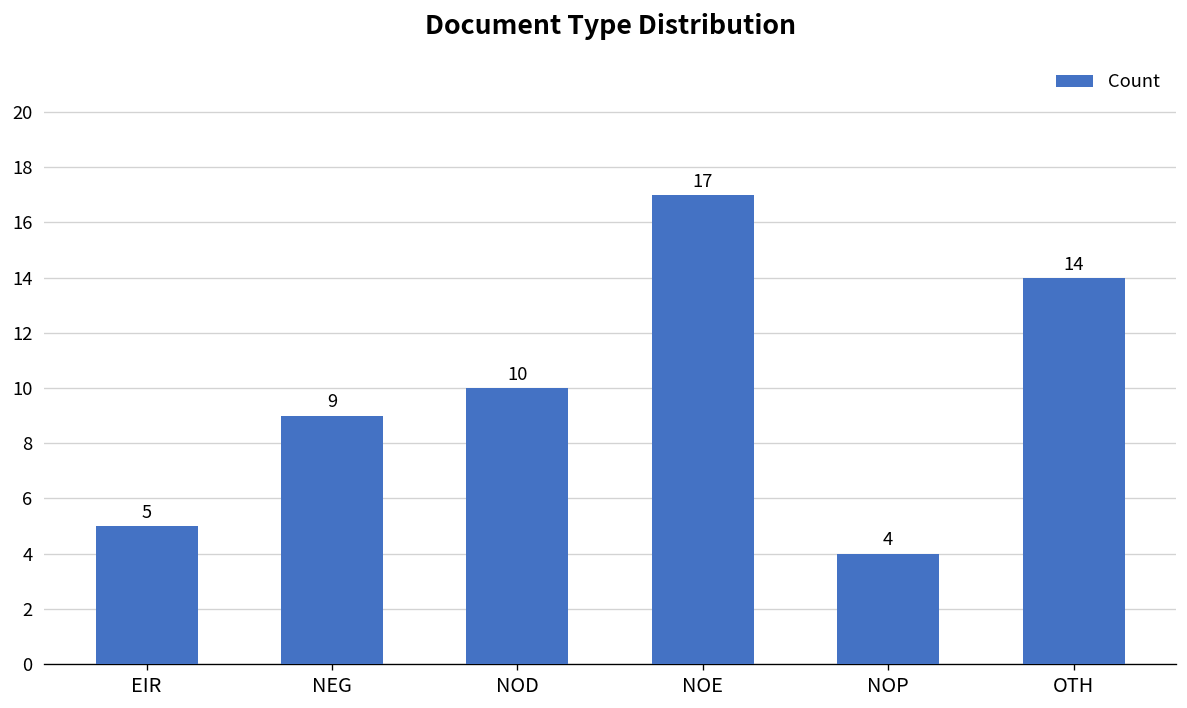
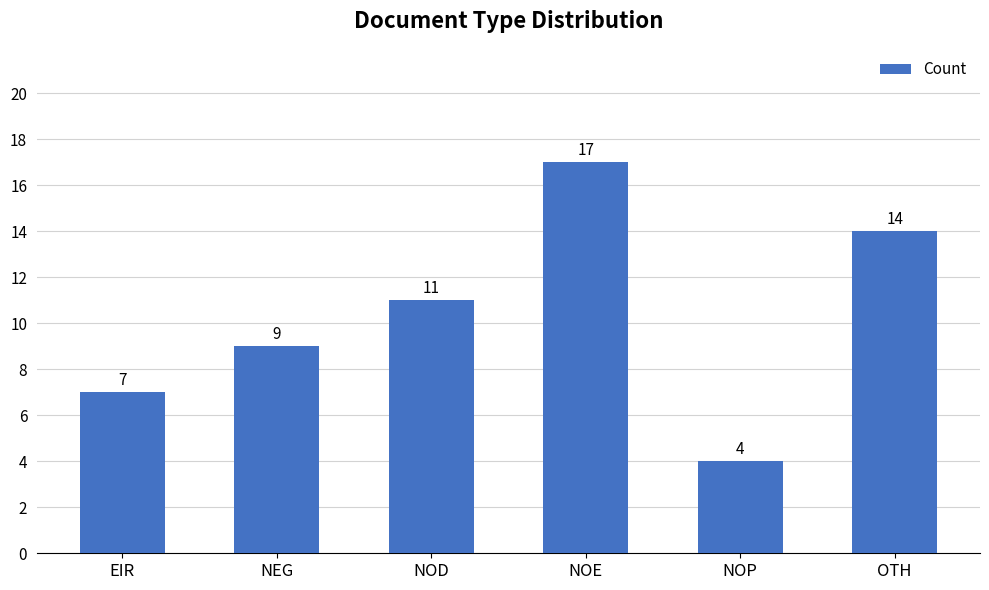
EIR: 5 -> 7
NOD: 10 -> 11
